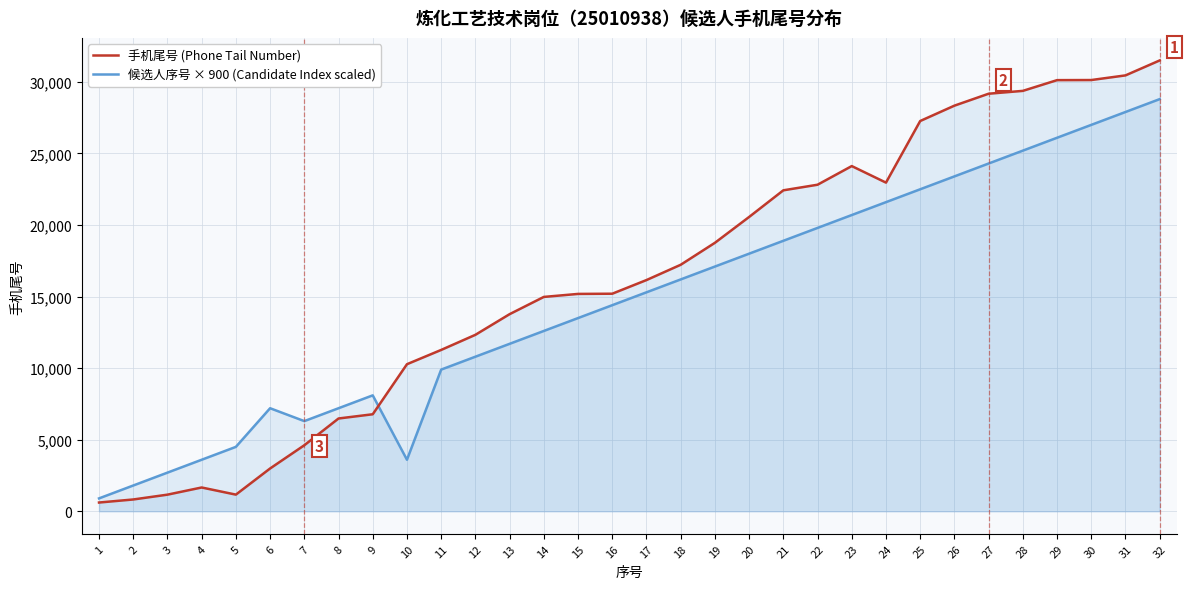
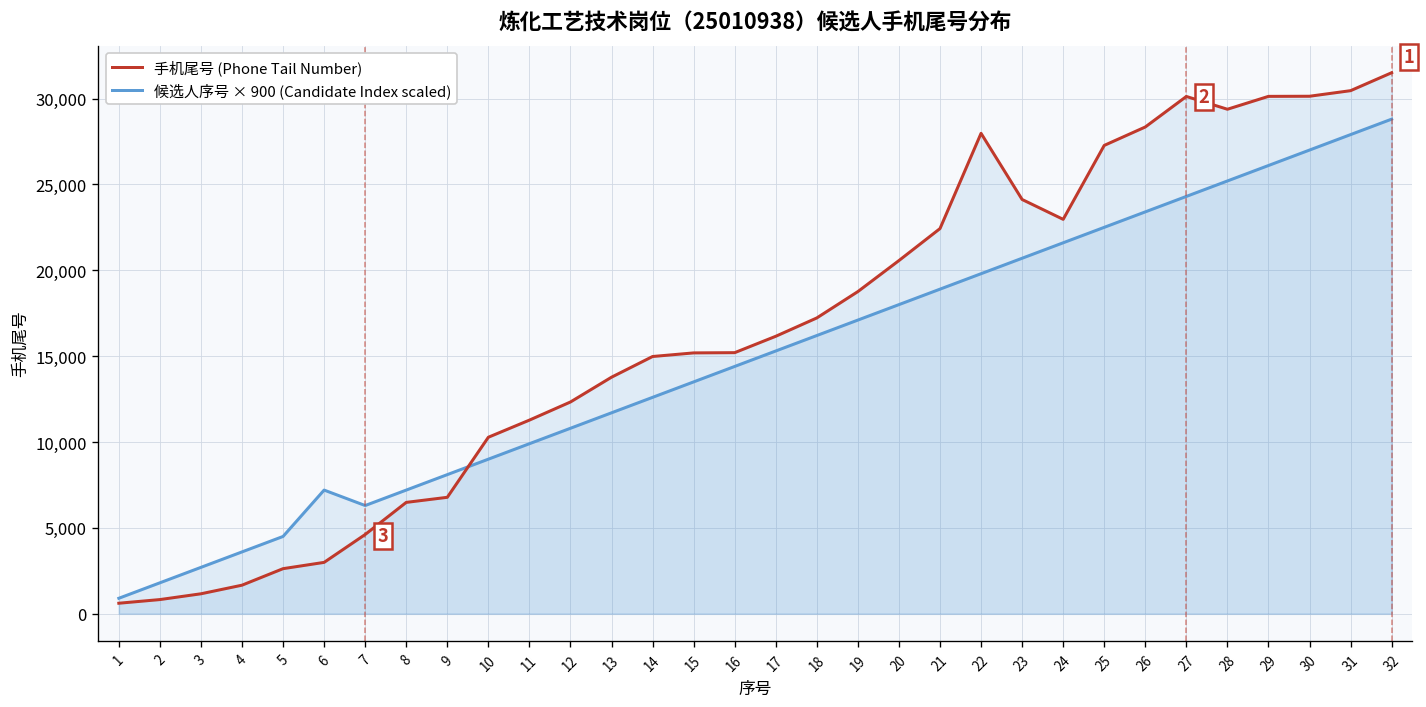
手机尾号 (Phone Tail Number), 5: 1,200 -> 2,600
候选人序号 × 900 (Candidate Index scaled), 10: 3,600 -> 9,000
手机尾号 (Phone Tail Number), 22: 22,800 -> 28,000
手机尾号 (Phone Tail Number), 27: 29,200 -> 30,100
